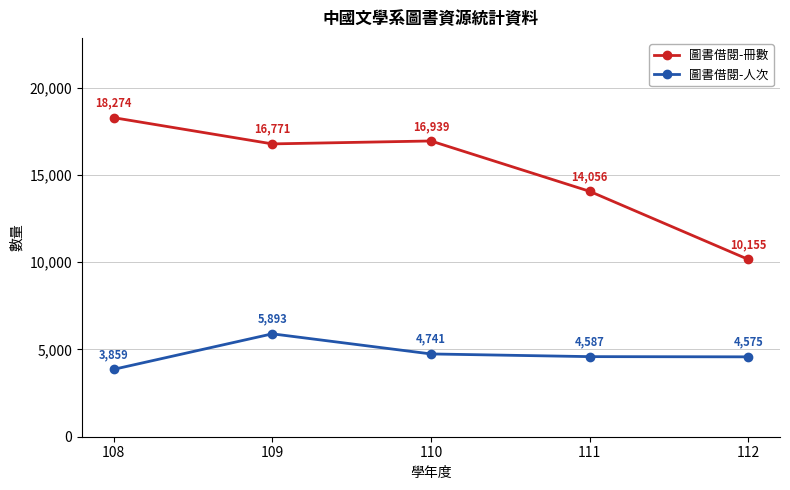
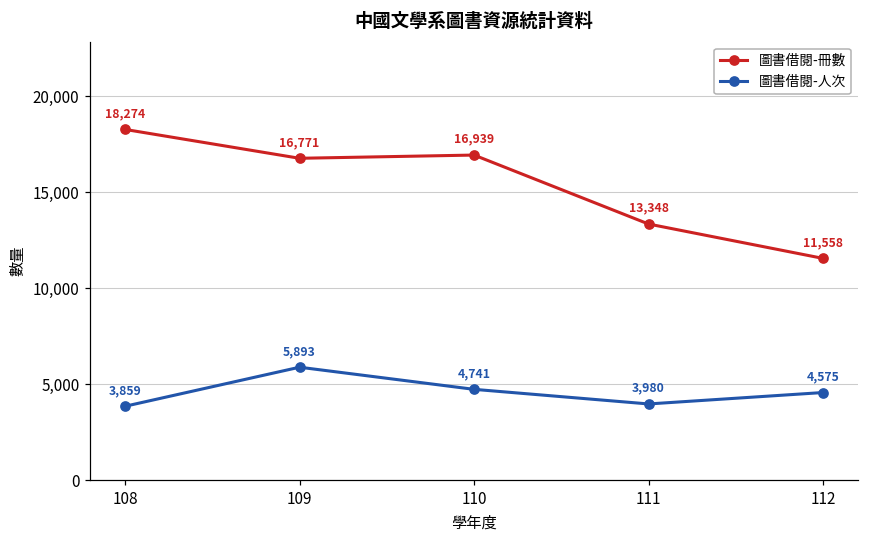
圖書借閱-冊數, 111: 14,056 -> 13,348
圖書借閱-人次, 111: 4,587 -> 3,980
圖書借閱-冊數, 112: 10,155 -> 11,558
